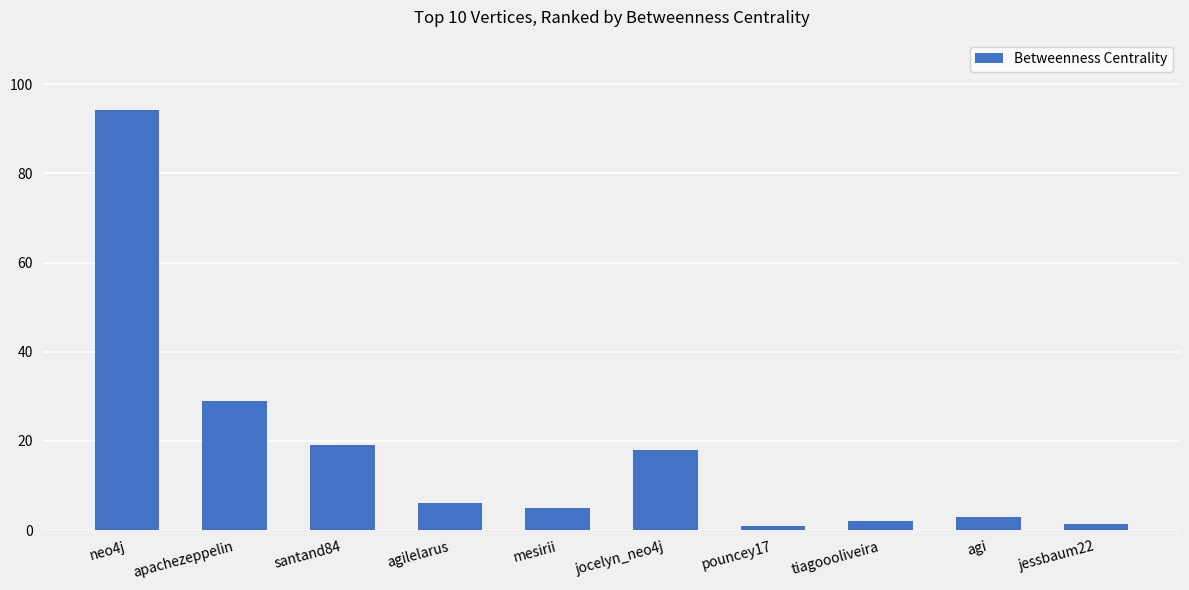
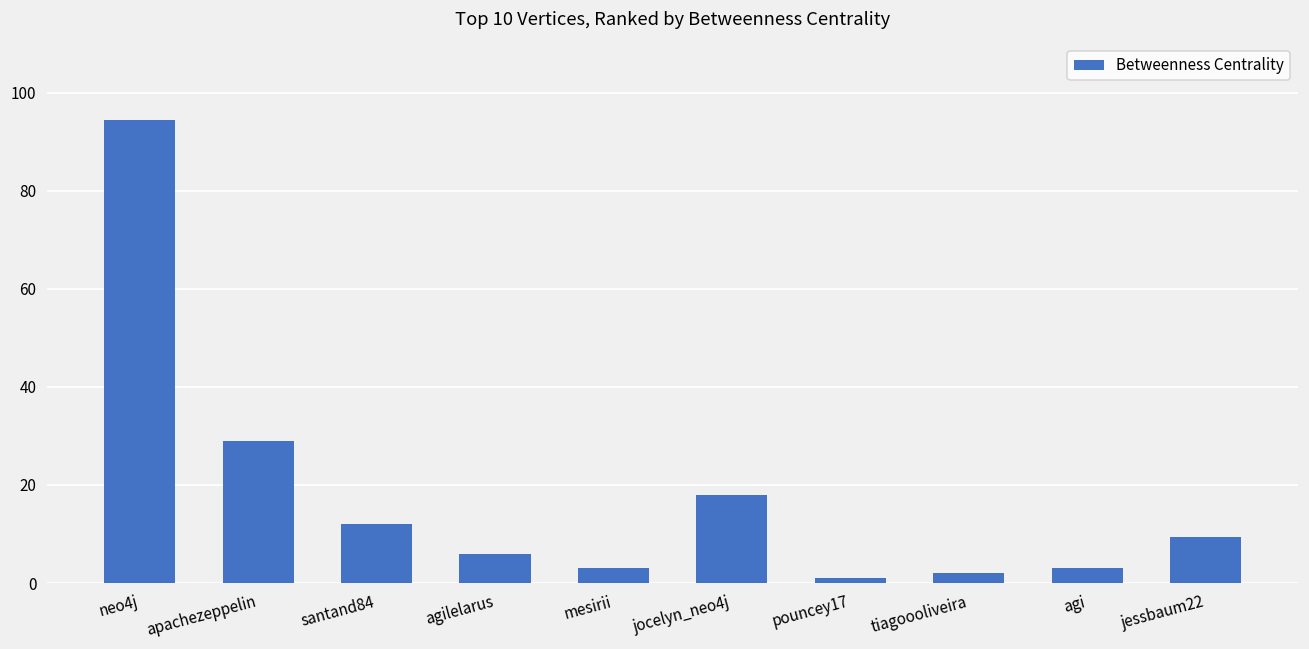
santand84: 19 -> 12
mesirii: 5 -> 3
jessbaum22: 1 -> 9
